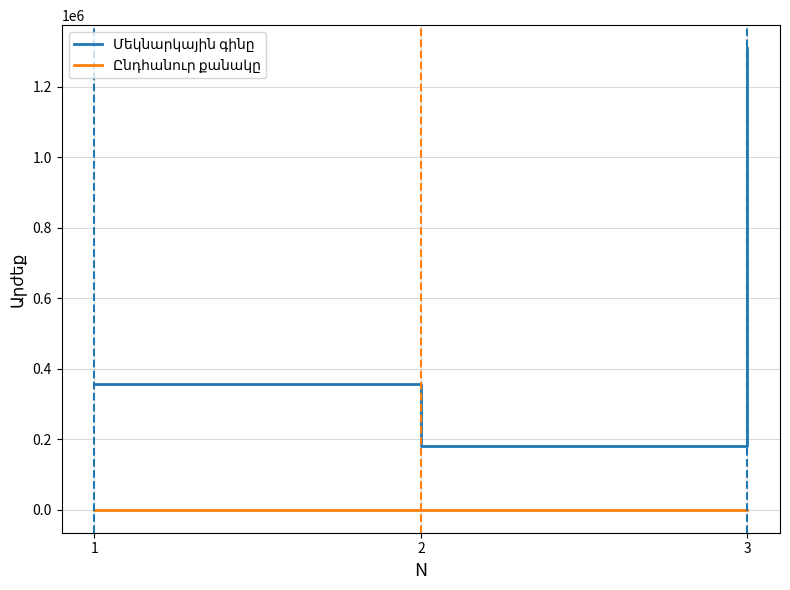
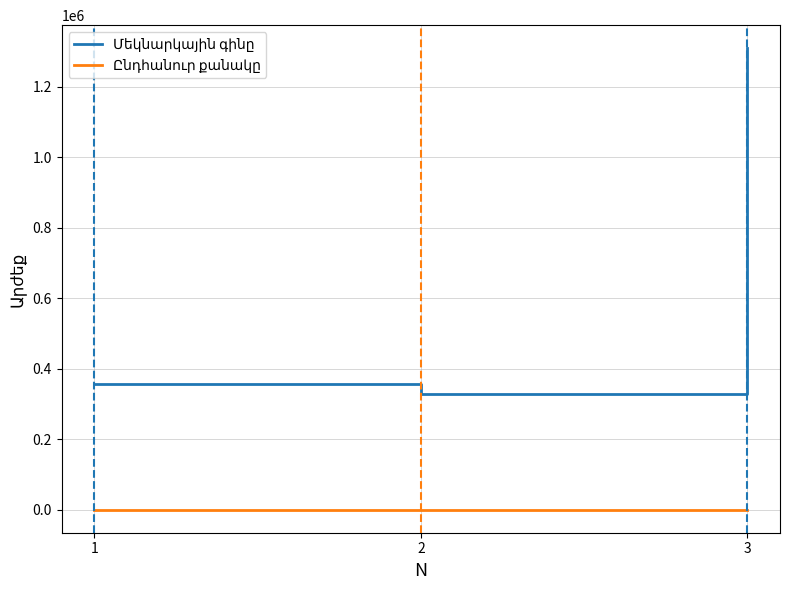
Մեկնարկային գինը, 2: 180000 -> 330000
